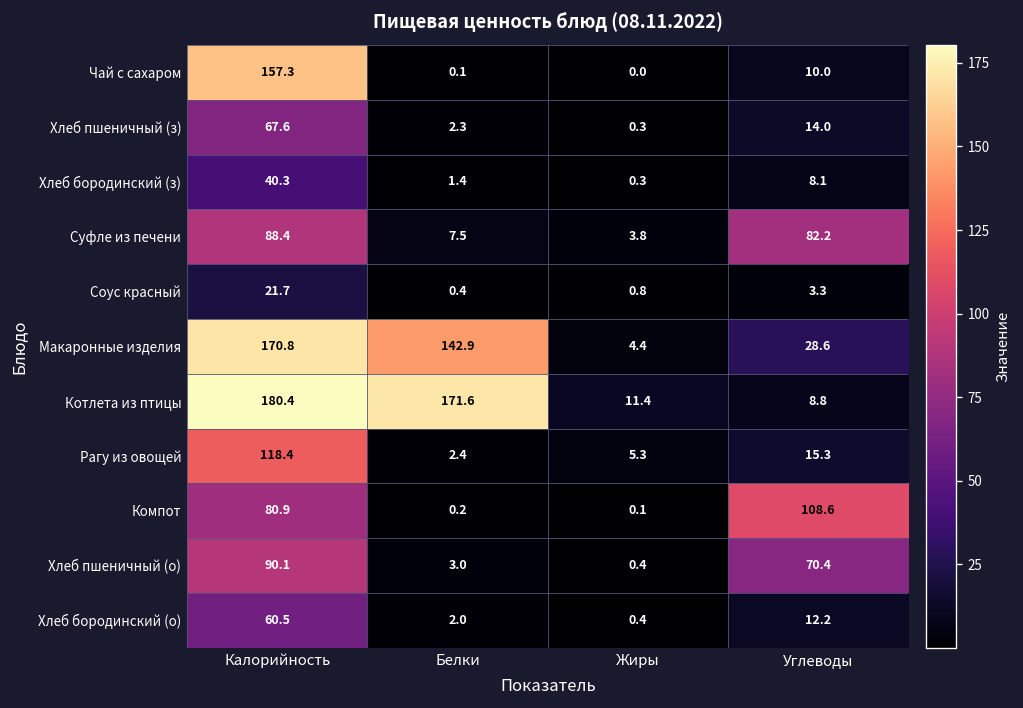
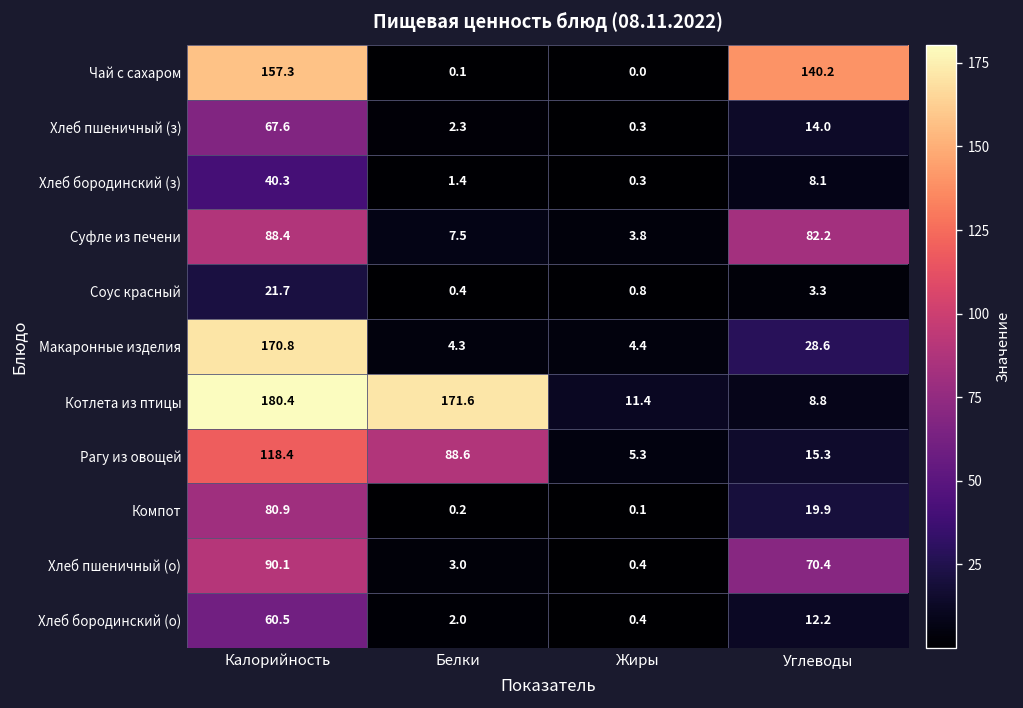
Чай с сахаром, Углеводы: 10.0 -> 140.2
Макаронные изделия, Белки: 142.9 -> 4.3
Рагу из овощей, Белки: 2.4 -> 88.6
Компот, Углеводы: 108.6 -> 19.9
